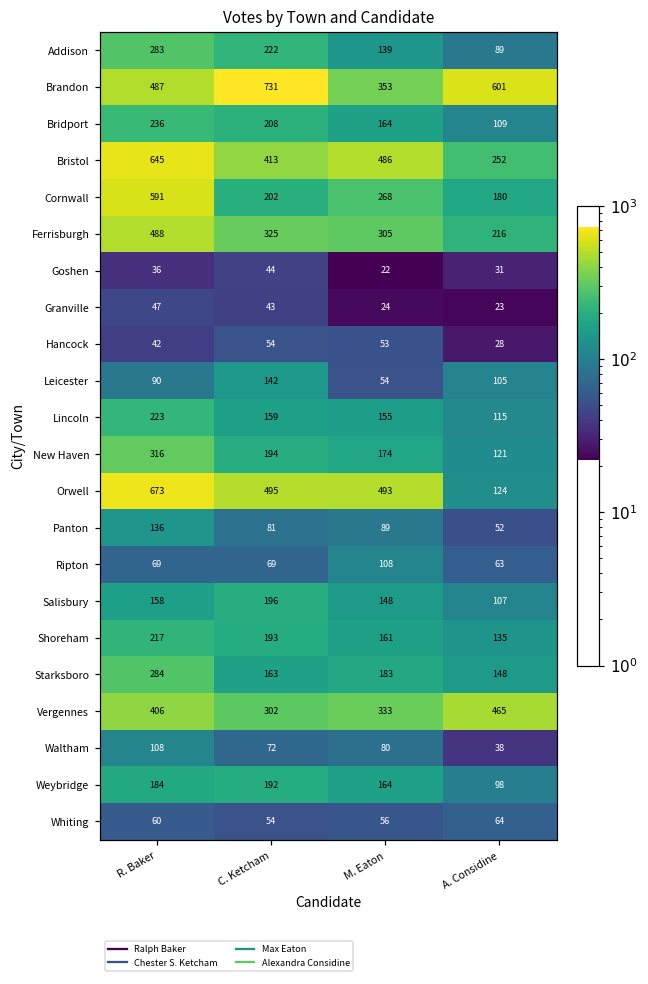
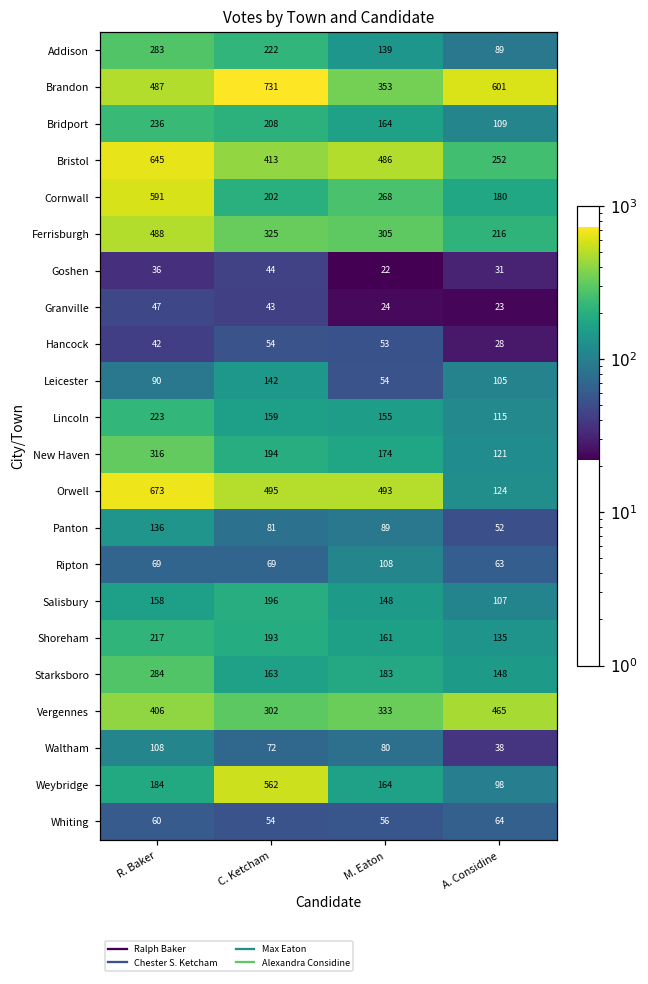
Weybridge, C. Ketcham: 192 -> 562
